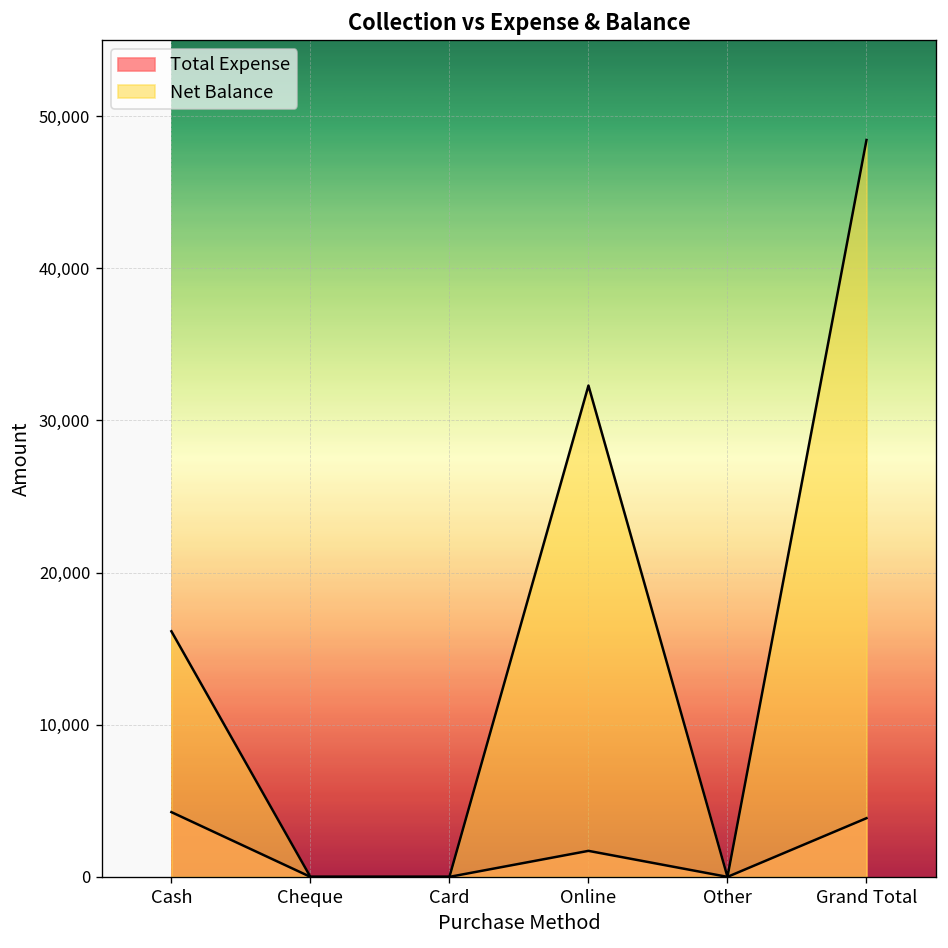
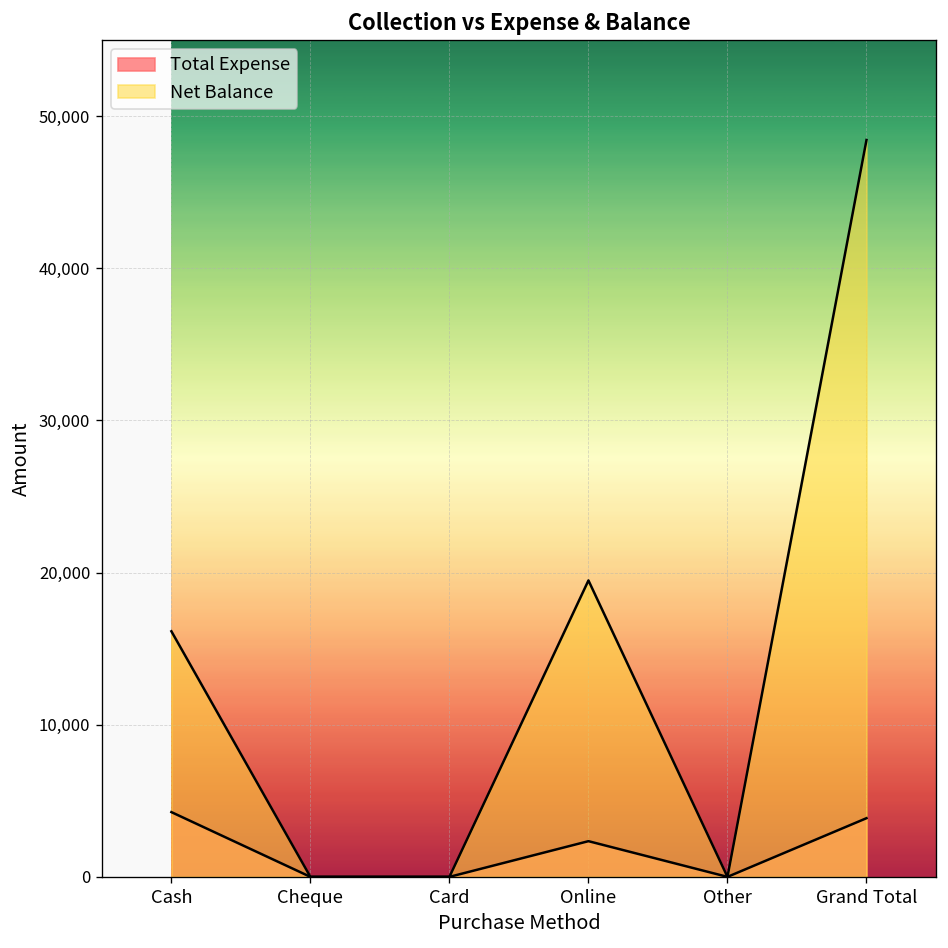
Total Expense, Online: 1,700 -> 2,300
Net Balance, Online: 32,300 -> 19,500
